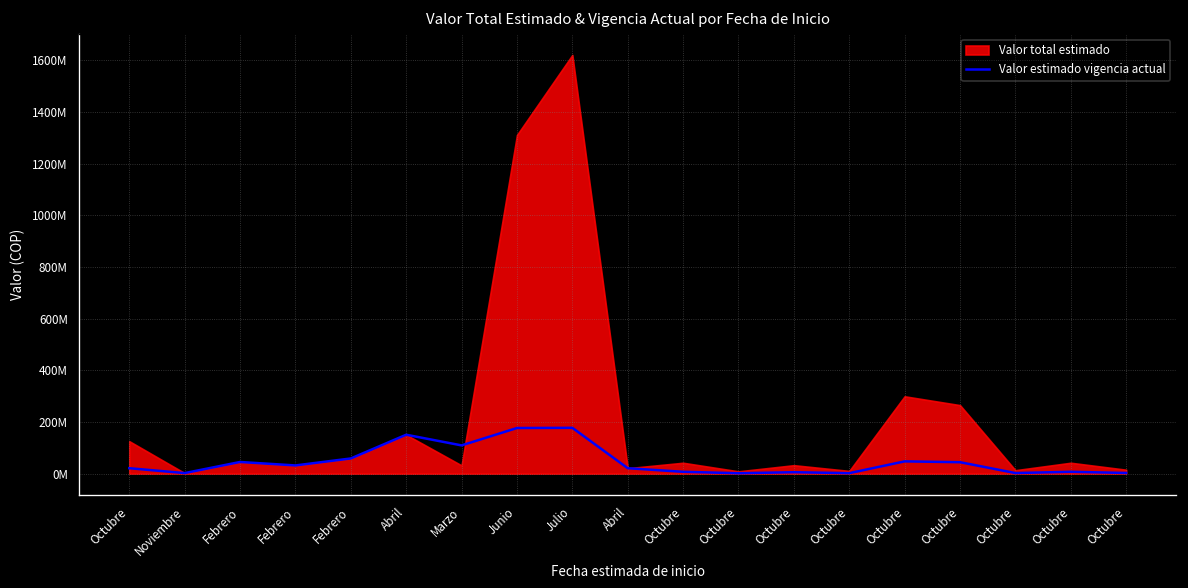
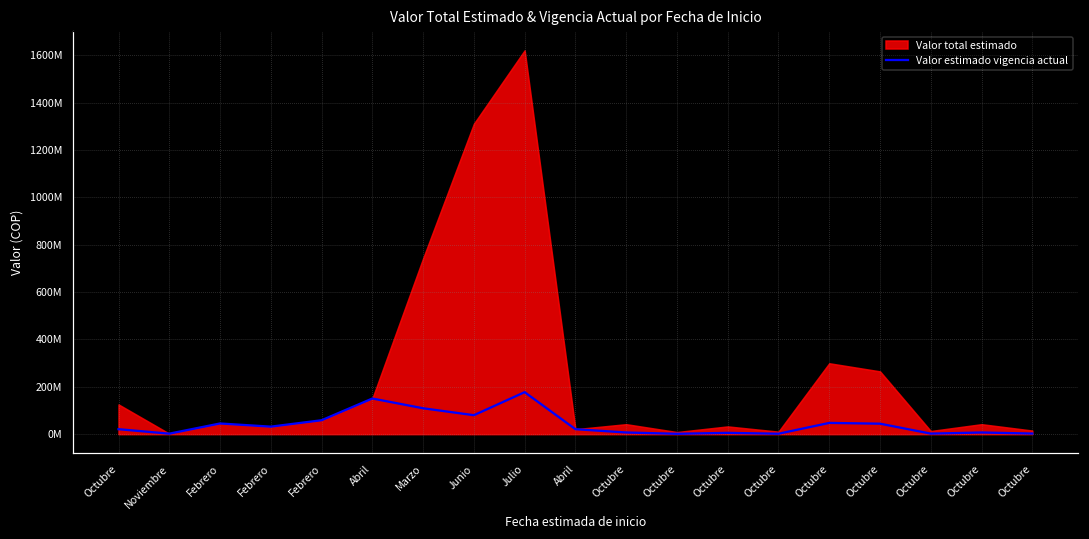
Valor total estimado, Marzo: 30000000 -> 740000000
Valor estimado vigencia actual, Junio: 180000000 -> 80000000
